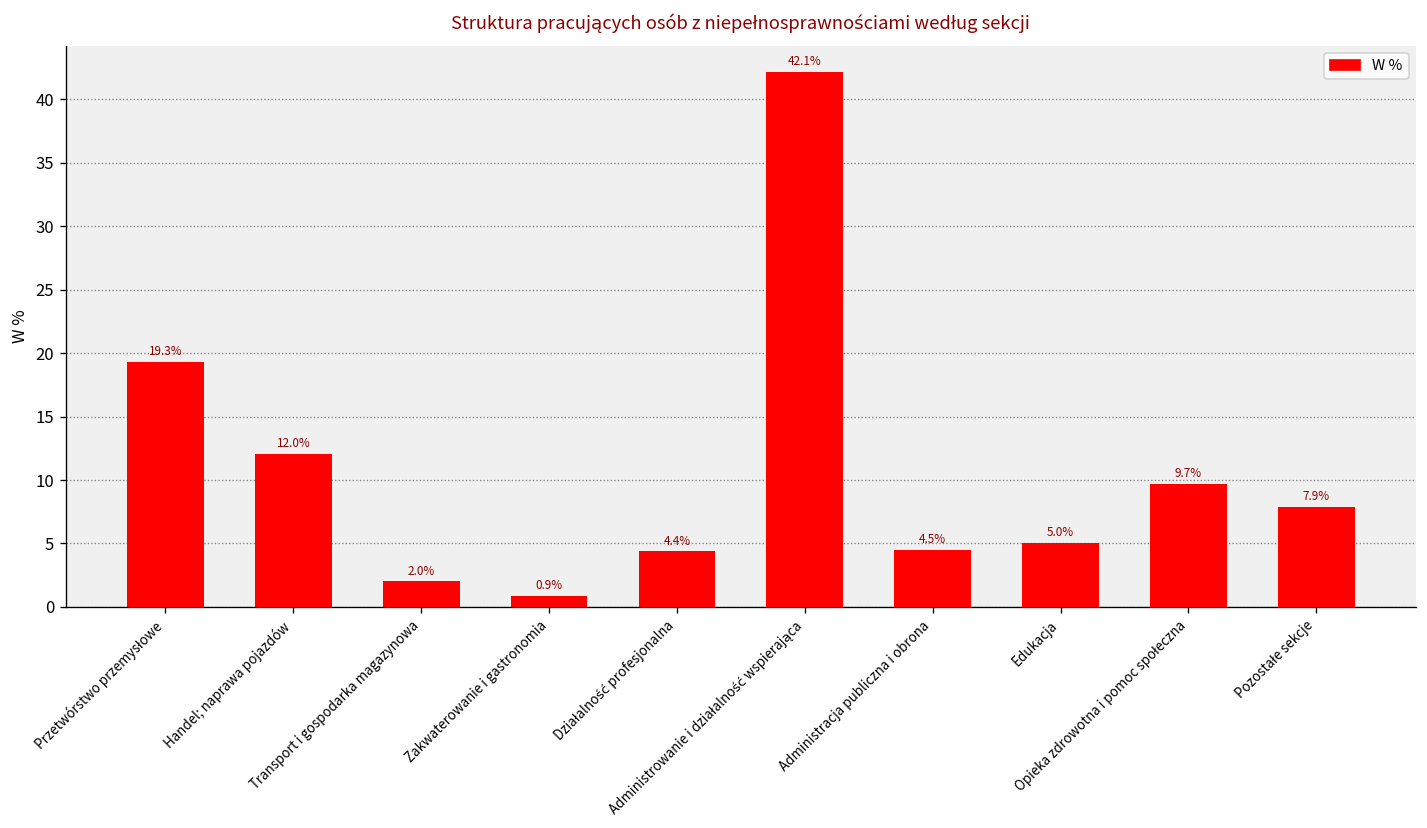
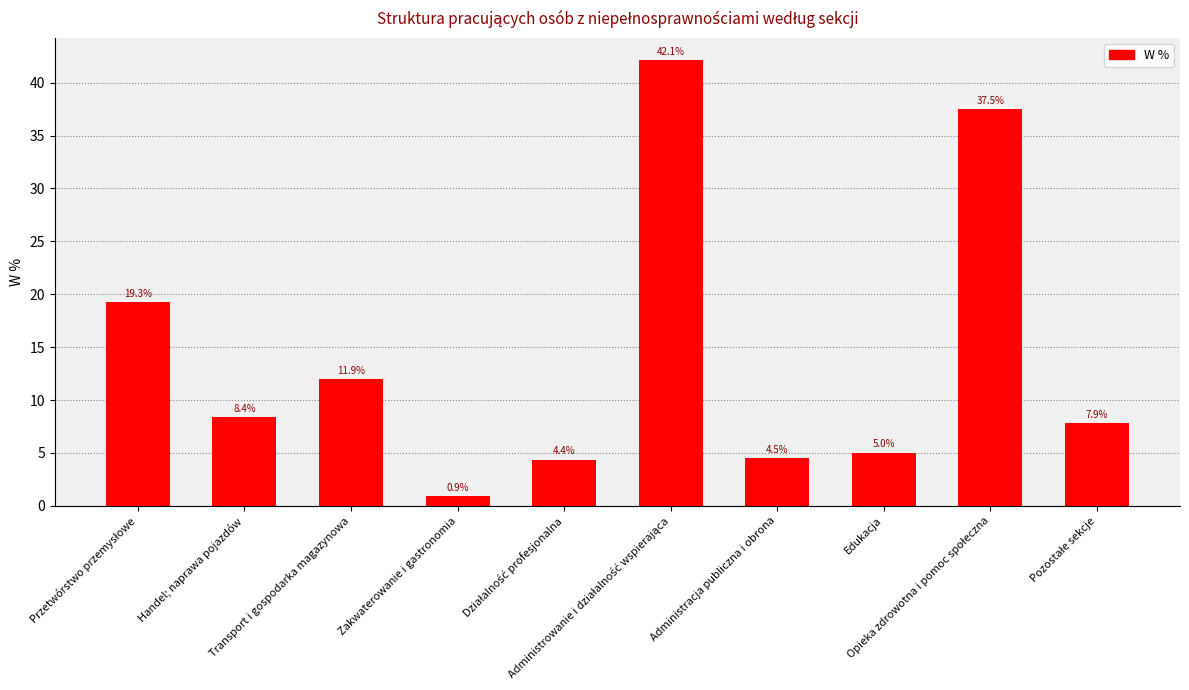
Handel; naprawa pojazdów: 12.0% -> 8.4%
Transport i gospodarka magazynowa: 2.0% -> 11.9%
Opieka zdrowotna i pomoc społeczna: 9.7% -> 37.5%
